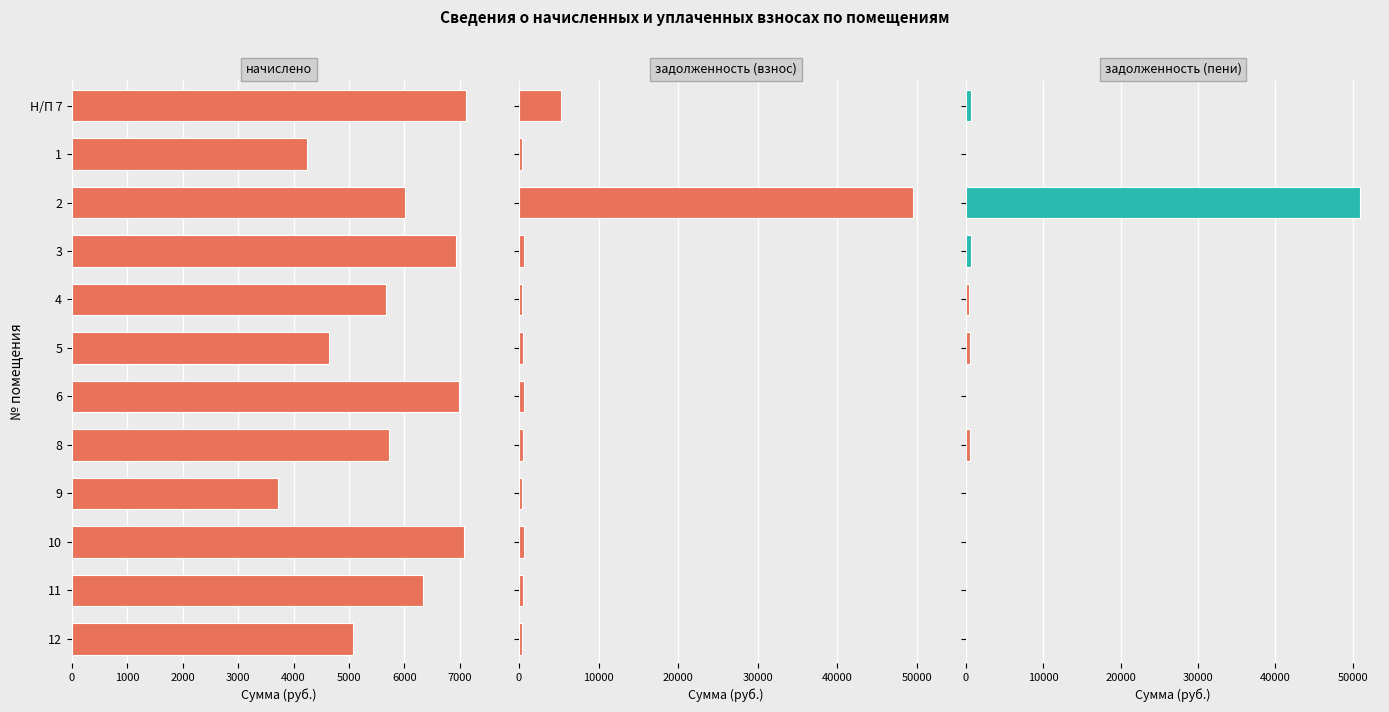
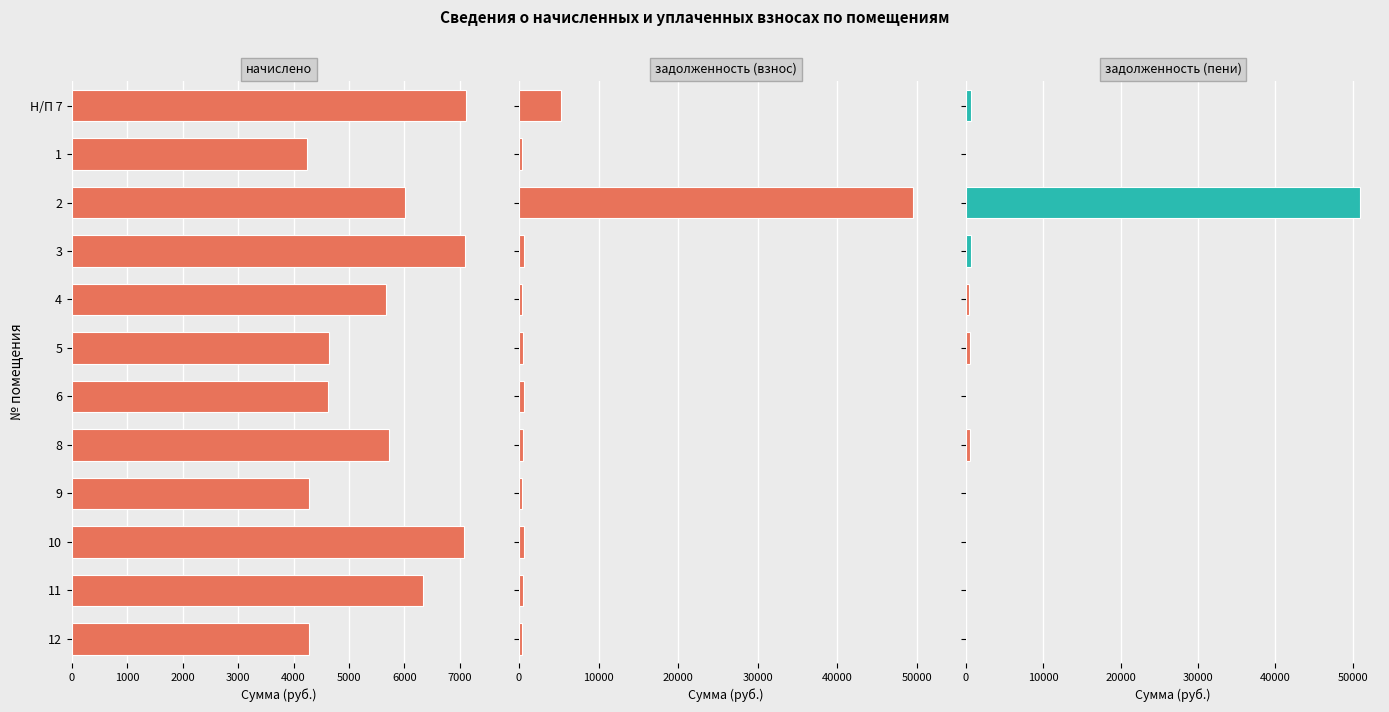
начислено, 3: 6900 -> 7100
начислено, 6: 7000 -> 4600
начислено, 9: 3700 -> 4300
начислено, 12: 5100 -> 4300
